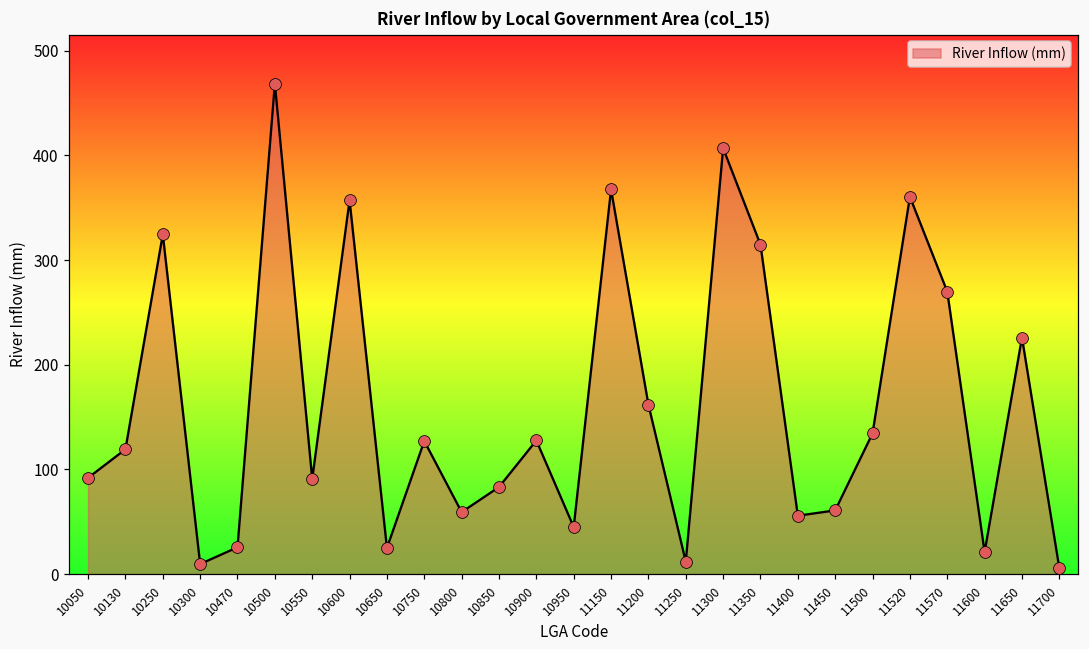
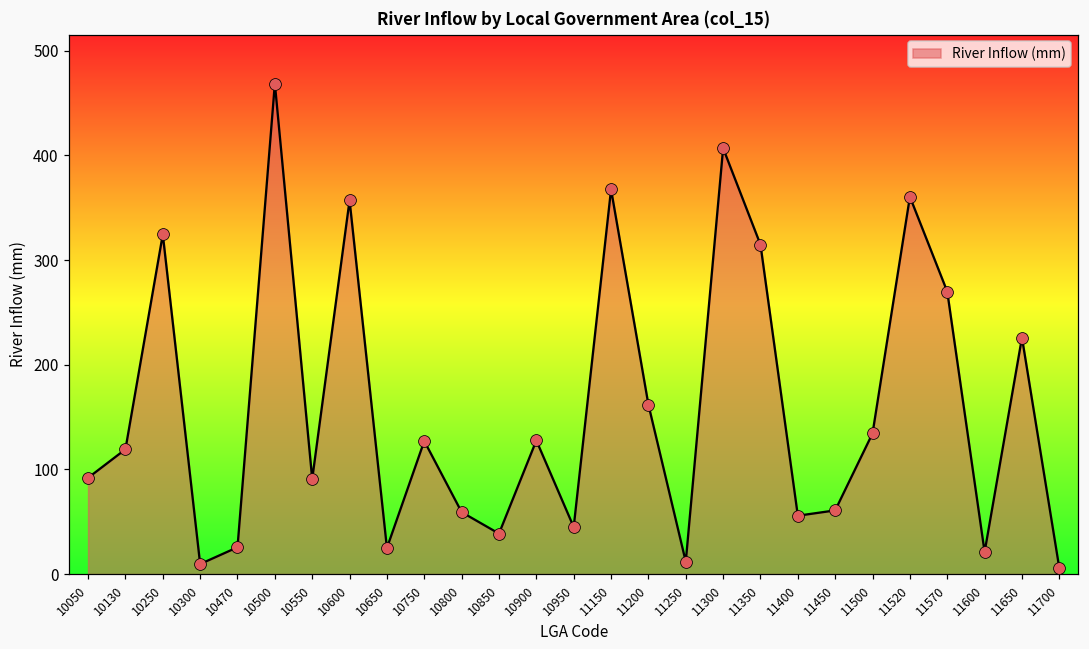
10850: 80 -> 40
